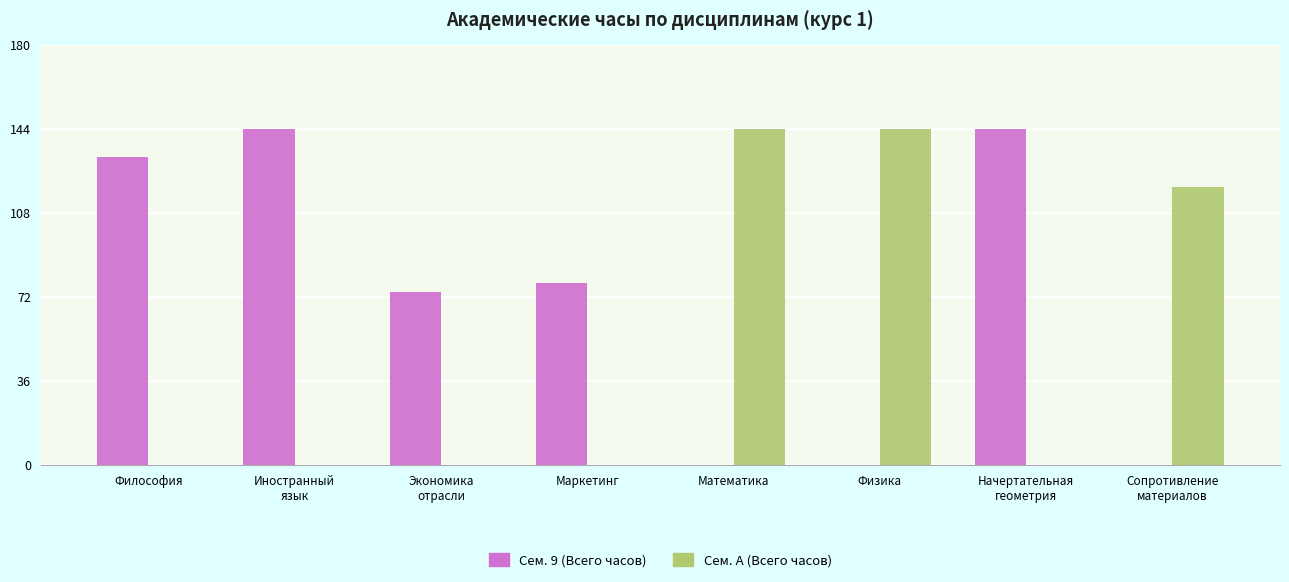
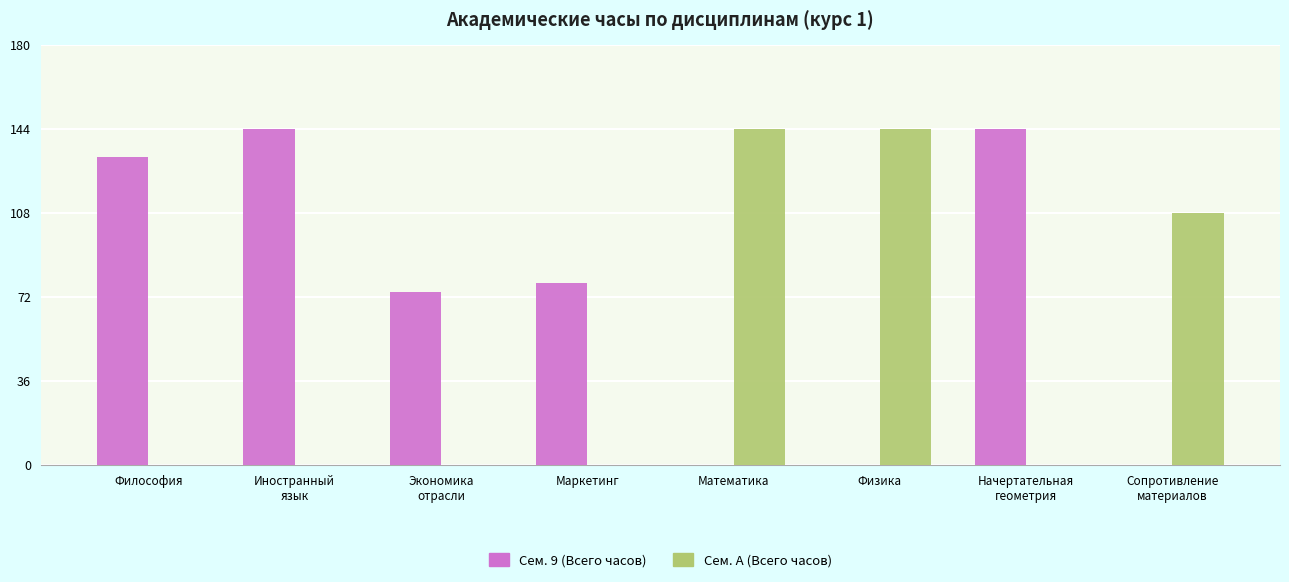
Сем. A (Всего часов), Сопротивление материалов: 119 -> 108
